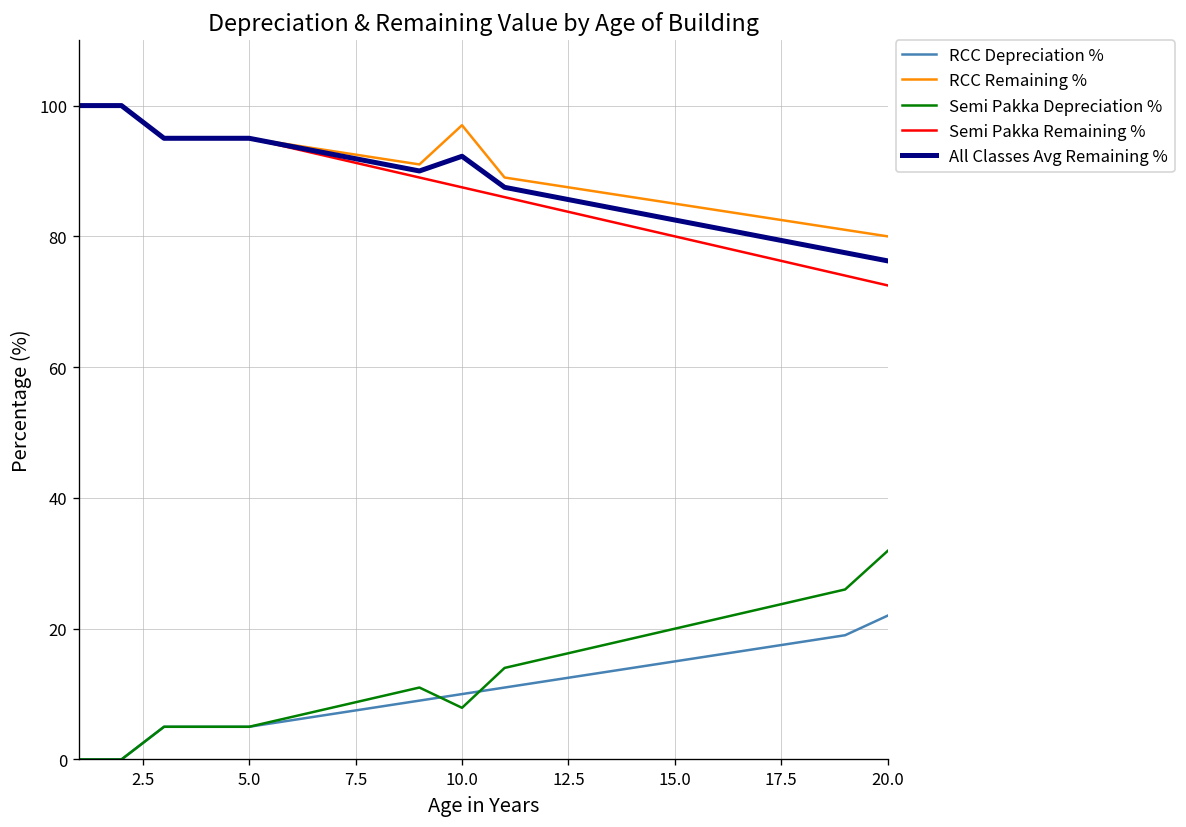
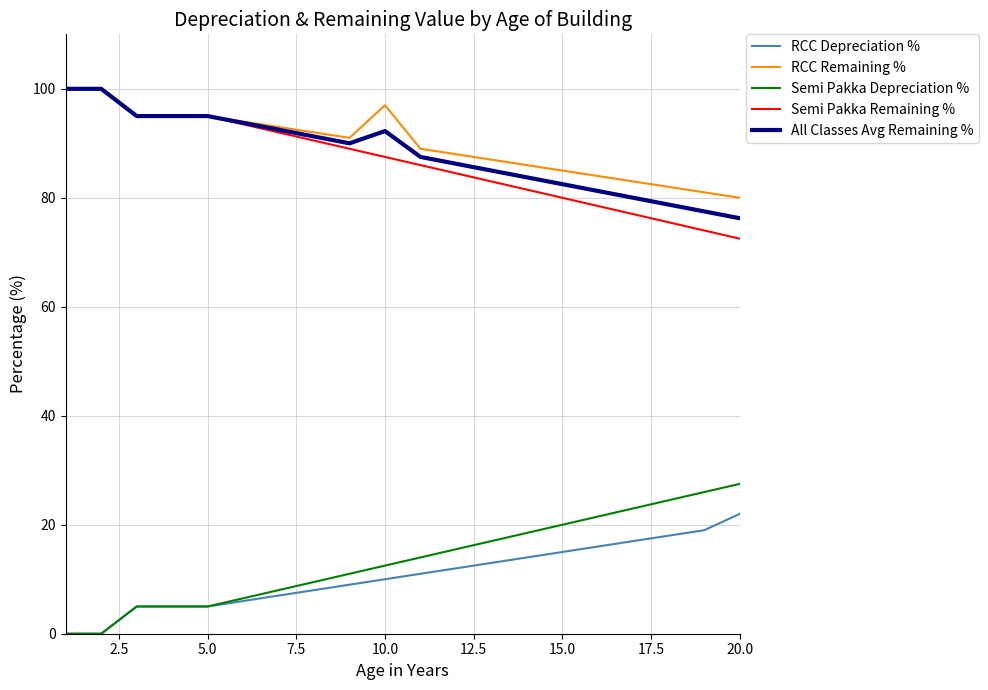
Semi Pakka Depreciation %, 10.0: 8 -> 13
Semi Pakka Depreciation %, 20.0: 32 -> 28
